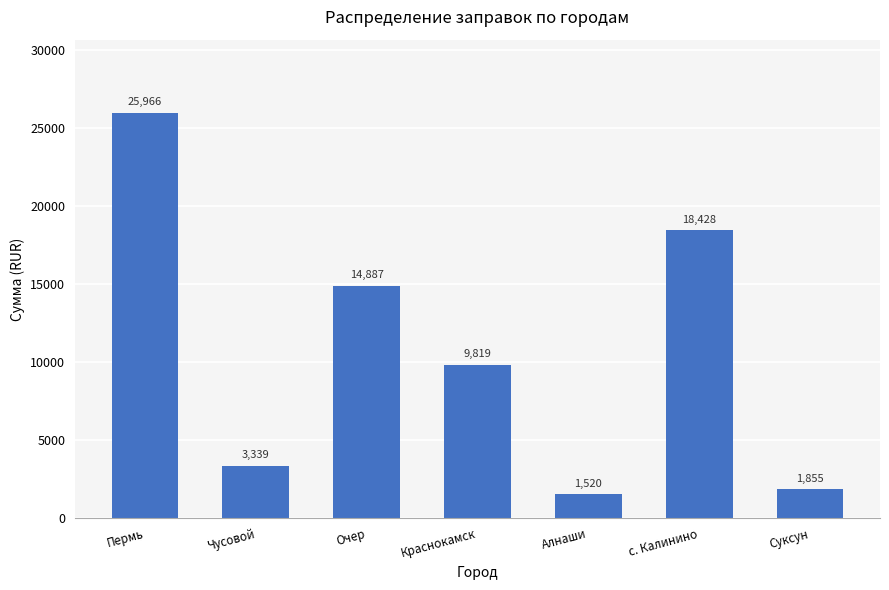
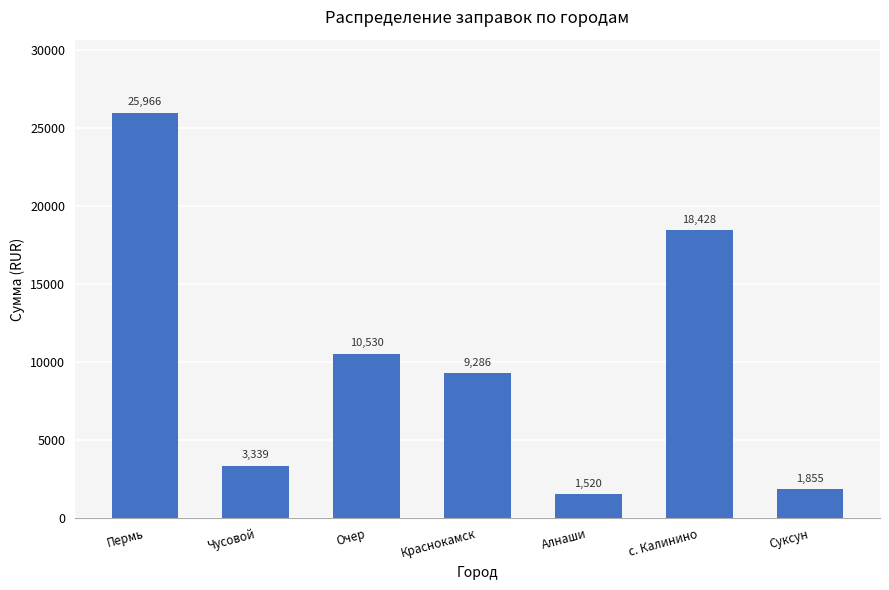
Очер: 14,887 -> 10,530
Краснокамск: 9,819 -> 9,286
